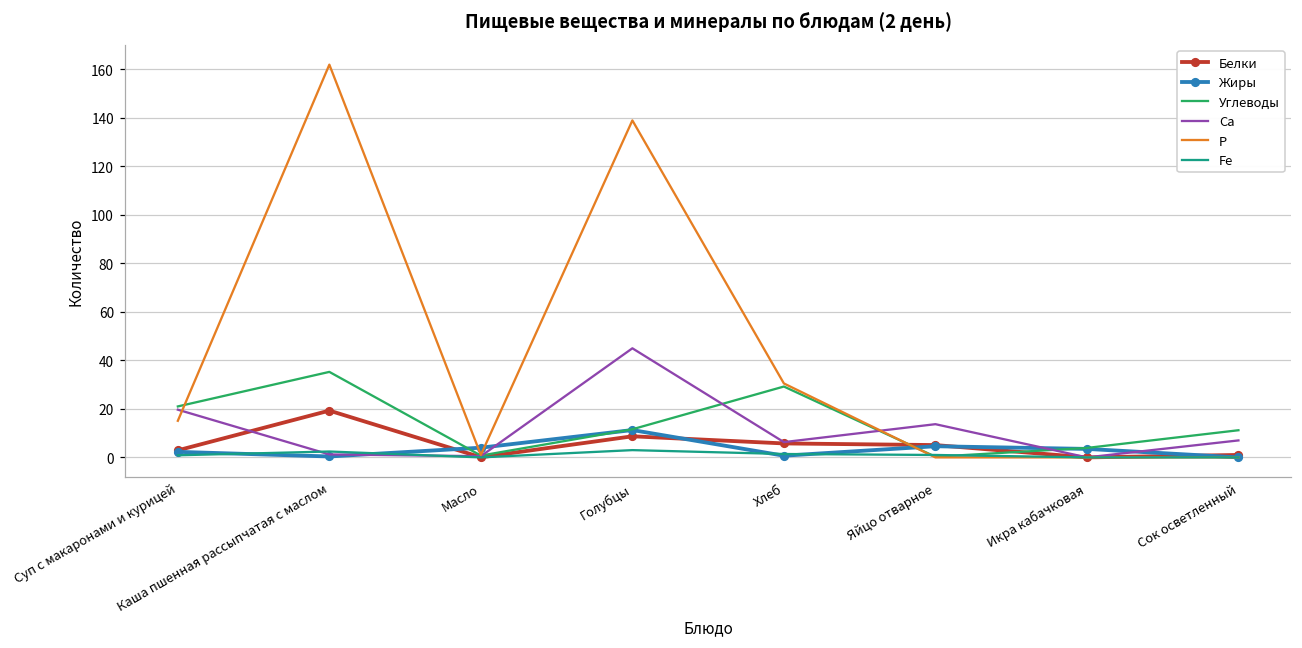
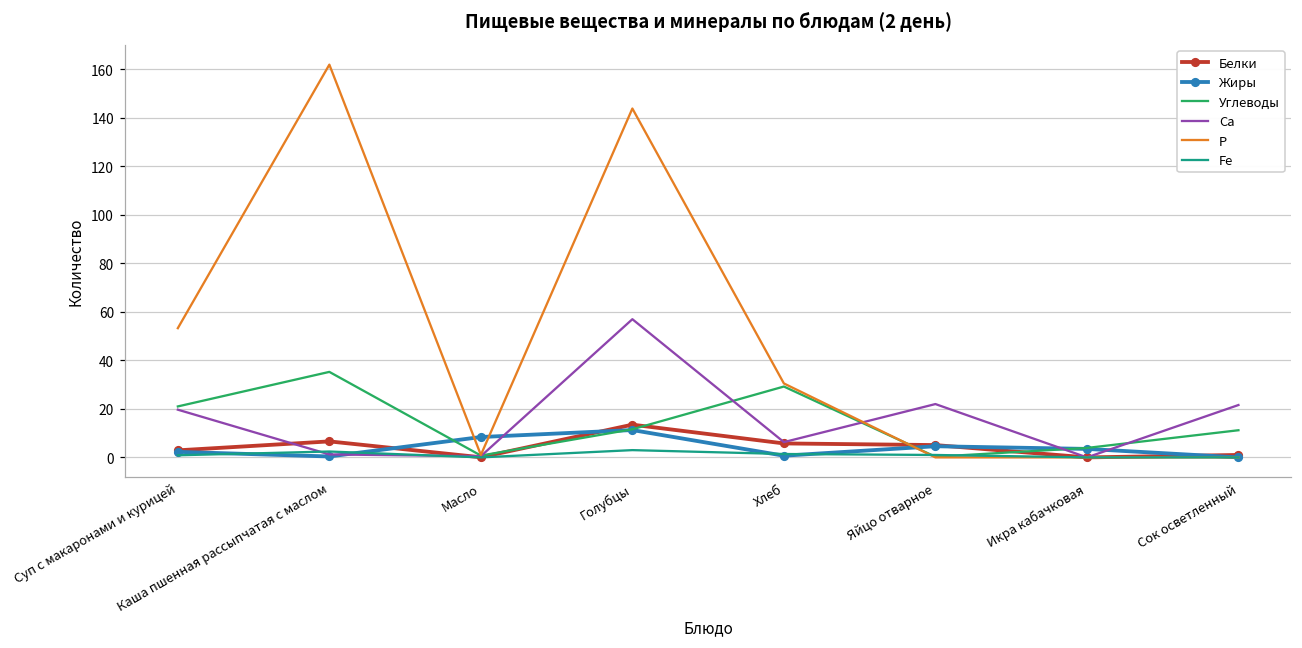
Р, Суп с макаронами и курицей: 15 -> 53
Белки, Каша пшенная рассыпчатая с маслом: 19 -> 7
Жиры, Масло: 4 -> 8
Белки, Голубцы: 9 -> 14
Са, Голубцы: 45 -> 57
Р, Голубцы: 139 -> 144
Са, Яйцо отварное: 14 -> 22
Са, Сок осветленный: 7 -> 22
